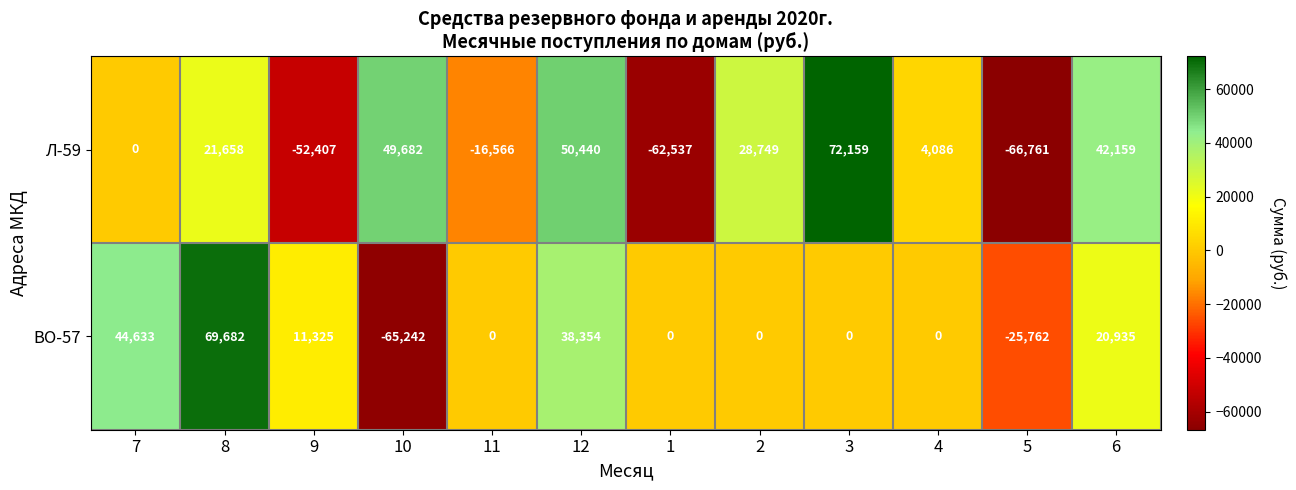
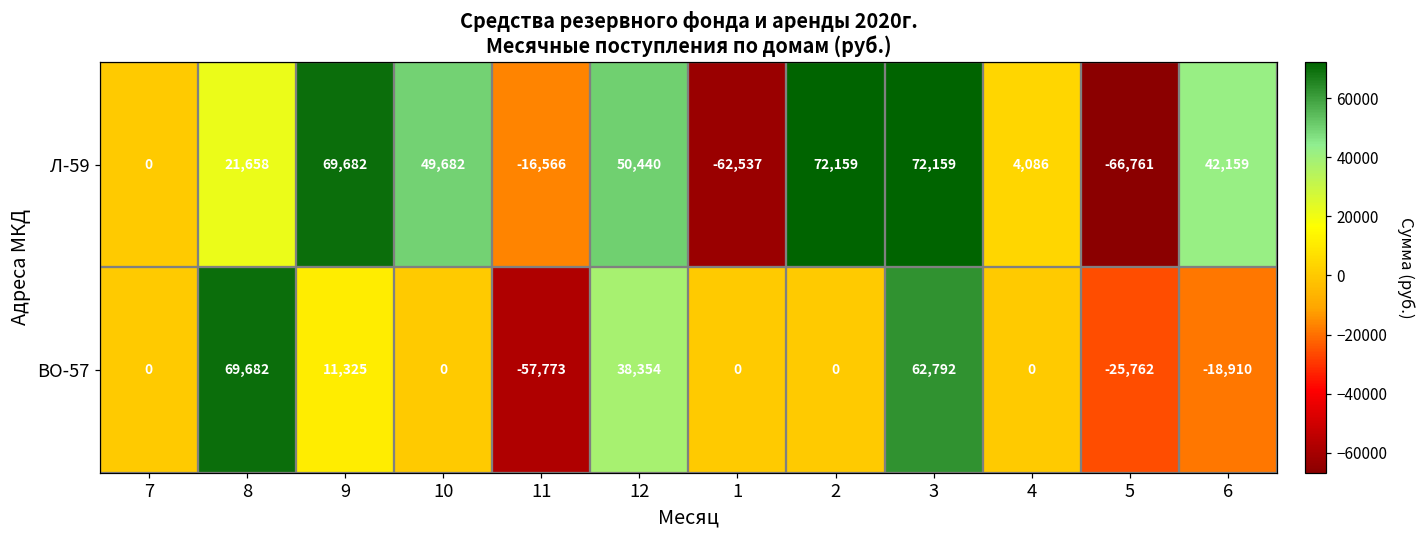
Л-59, 9: -52,407 -> 69,682
Л-59, 2: 28,749 -> 72,159
ВО-57, 7: 44,633 -> 0
ВО-57, 10: -65,242 -> 0
ВО-57, 11: 0 -> -57,773
ВО-57, 3: 0 -> 62,792
ВО-57, 6: 20,935 -> -18,910
